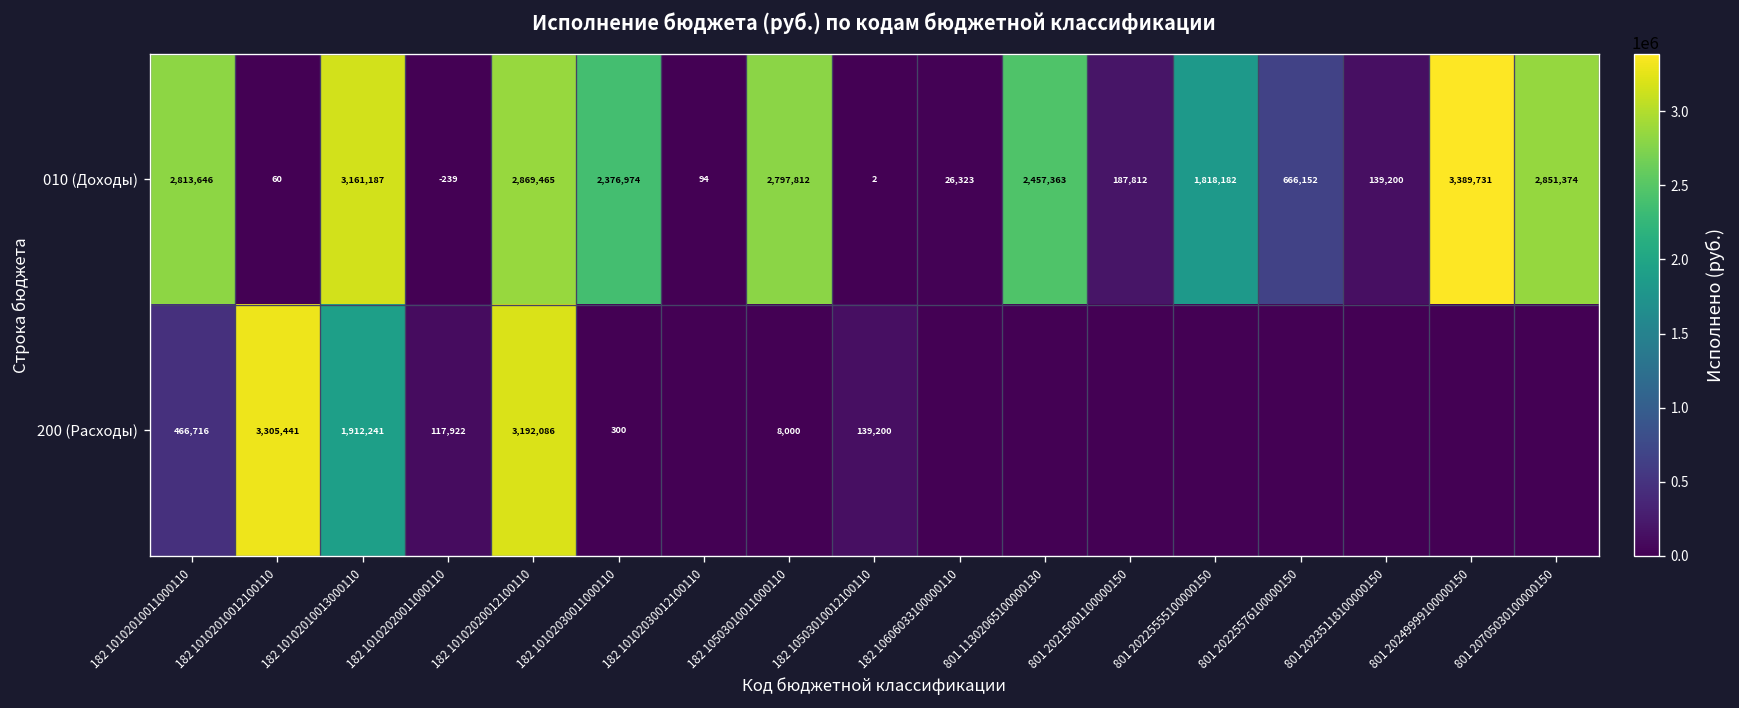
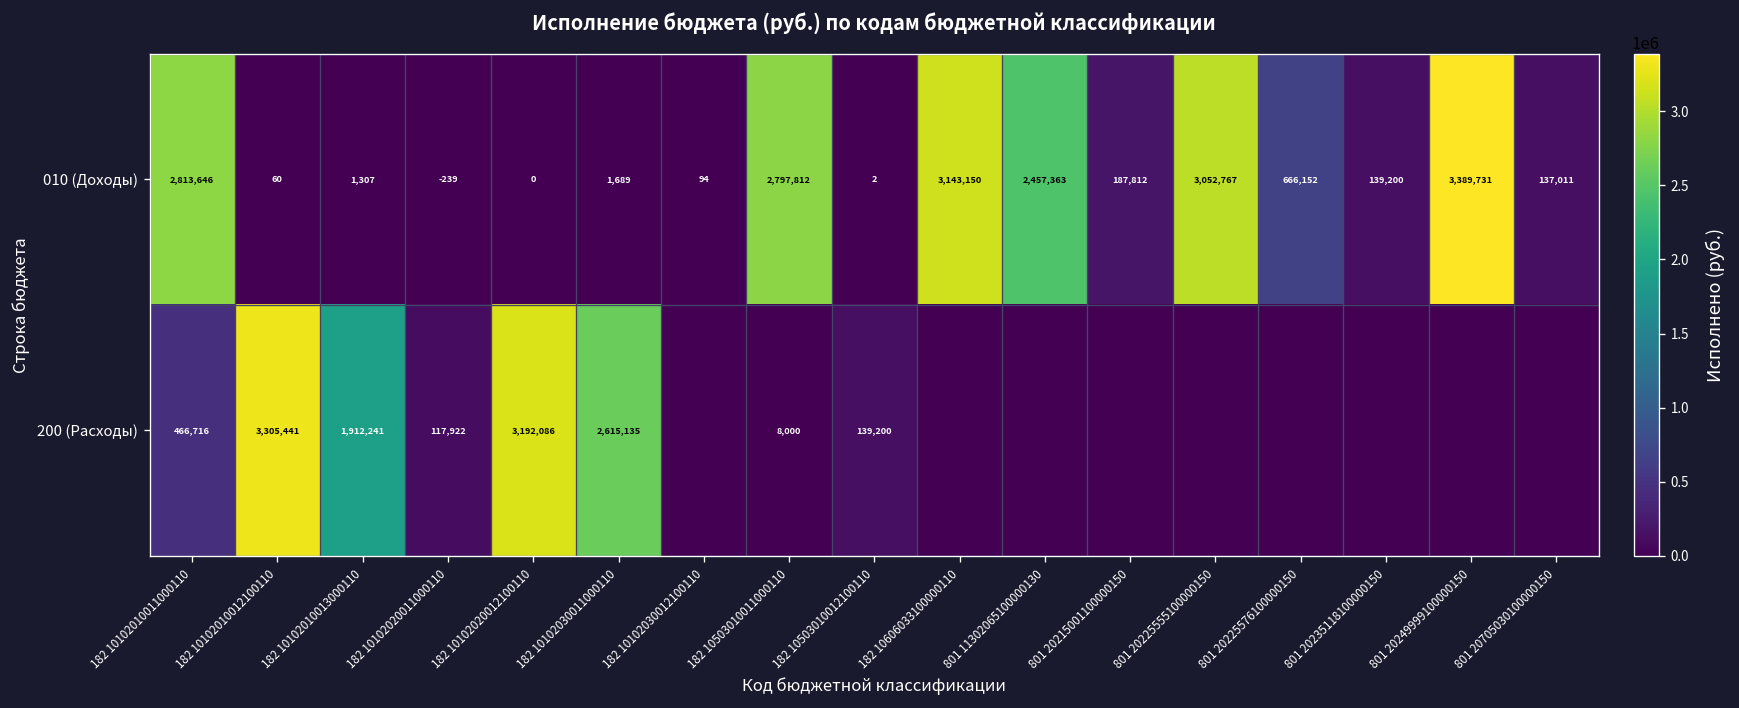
010 (Доходы), 182 10102010013000110: 3,161,187 -> 1,307
010 (Доходы), 182 10102020012100110: 2,869,465 -> 0
010 (Доходы), 182 10102030011000110: 2,376,974 -> 1,689
010 (Доходы), 182 10606033100000110: 26,323 -> 3,143,150
010 (Доходы), 801 20225555100000150: 1,818,182 -> 3,052,767
010 (Доходы), 801 20705030100000150: 2,851,374 -> 137,011
200 (Расходы), 182 10102030011000110: 300 -> 2,615,135
